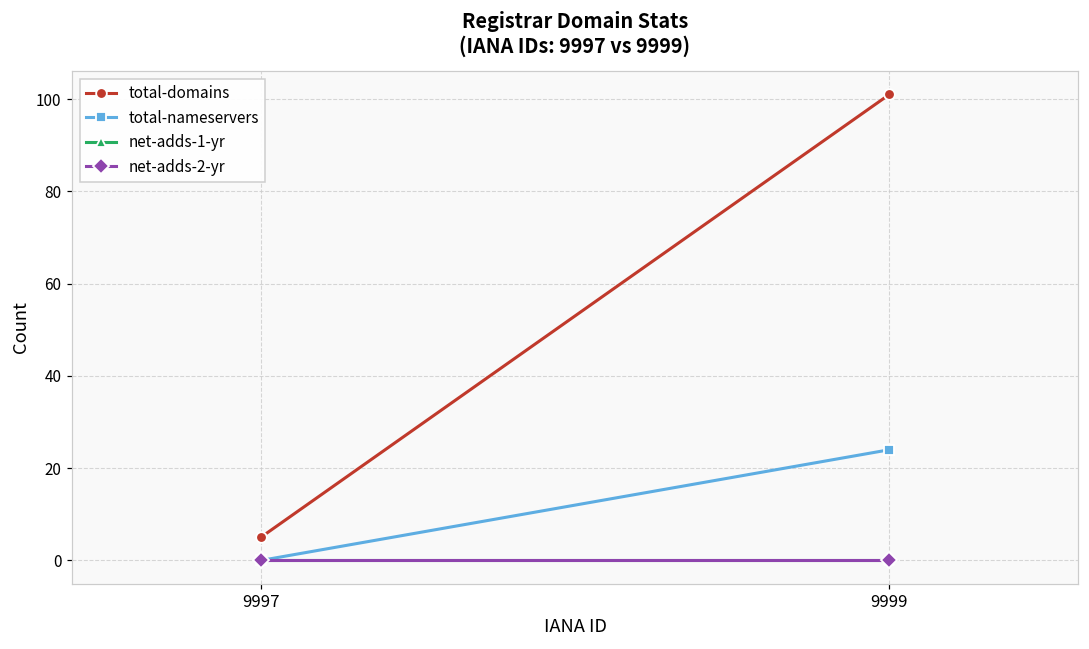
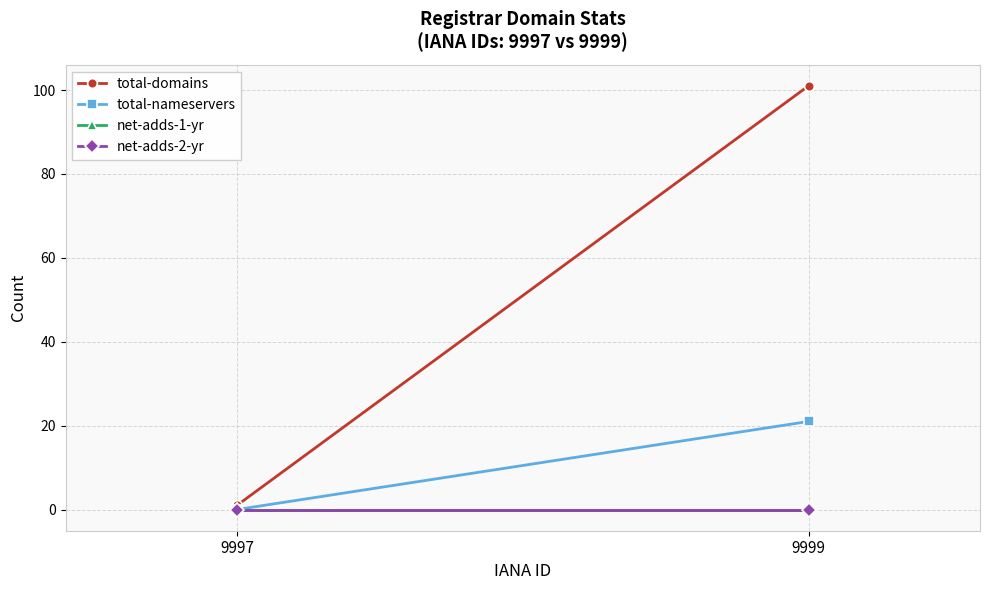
total-domains, 9997: 5 -> 1
total-nameservers, 9999: 24 -> 21
